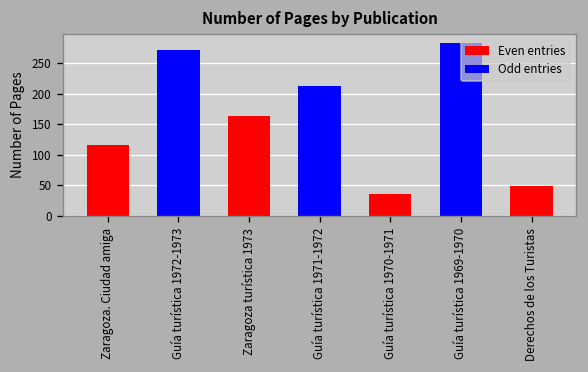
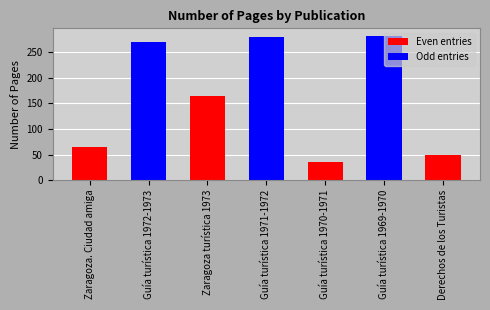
Zaragoza. Ciudad amiga: 120 -> 70
Guía turística 1971-1972: 210 -> 280
